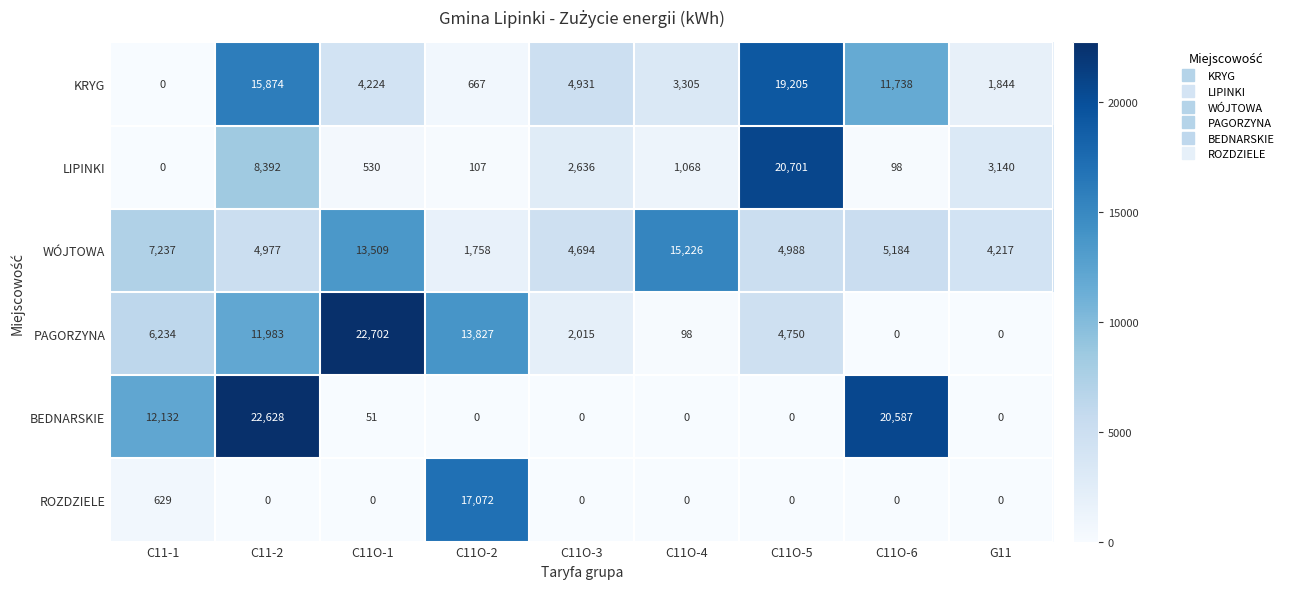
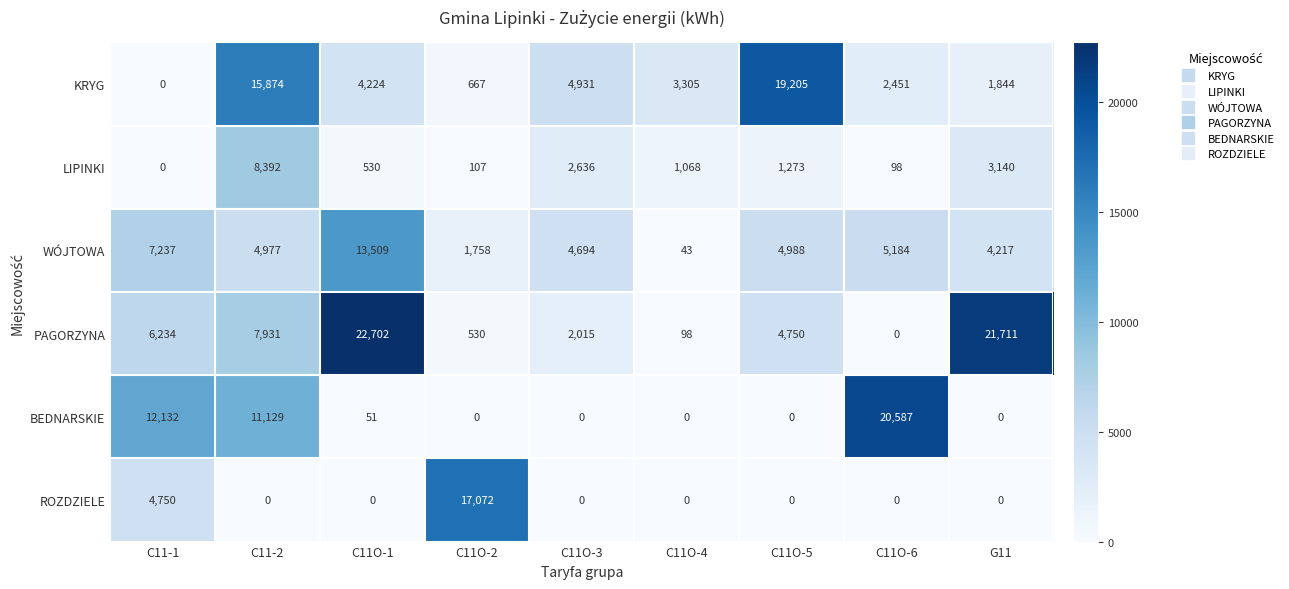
KRYG, C11O-6: 11,738 -> 2,451
LIPINKI, C11O-5: 20,701 -> 1,273
WÓJTOWA, C11O-4: 15,226 -> 43
PAGORZYNA, C11-2: 11,983 -> 7,931
PAGORZYNA, C11O-2: 13,827 -> 530
PAGORZYNA, G11: 0 -> 21,711
BEDNARSKIE, C11-2: 22,628 -> 11,129
ROZDZIELE, C11-1: 629 -> 4,750
